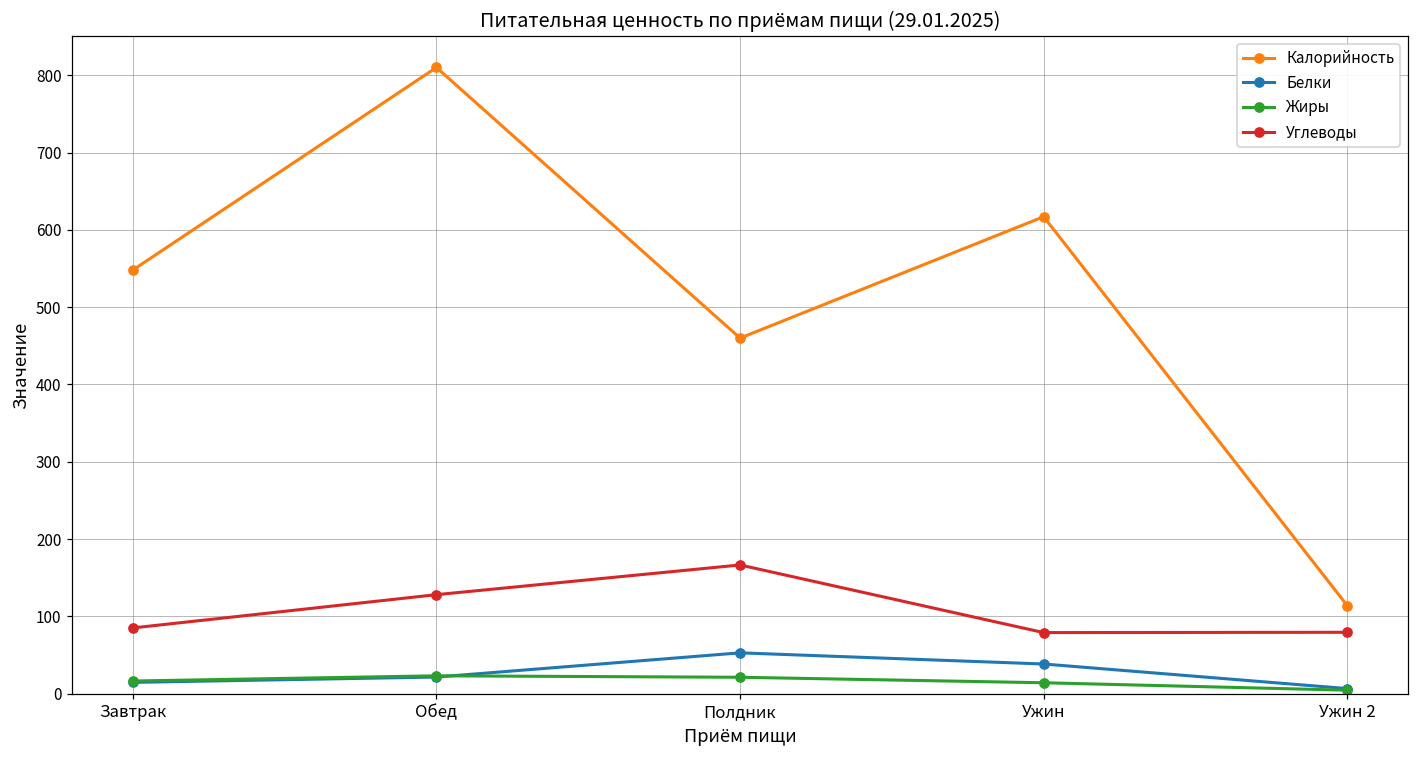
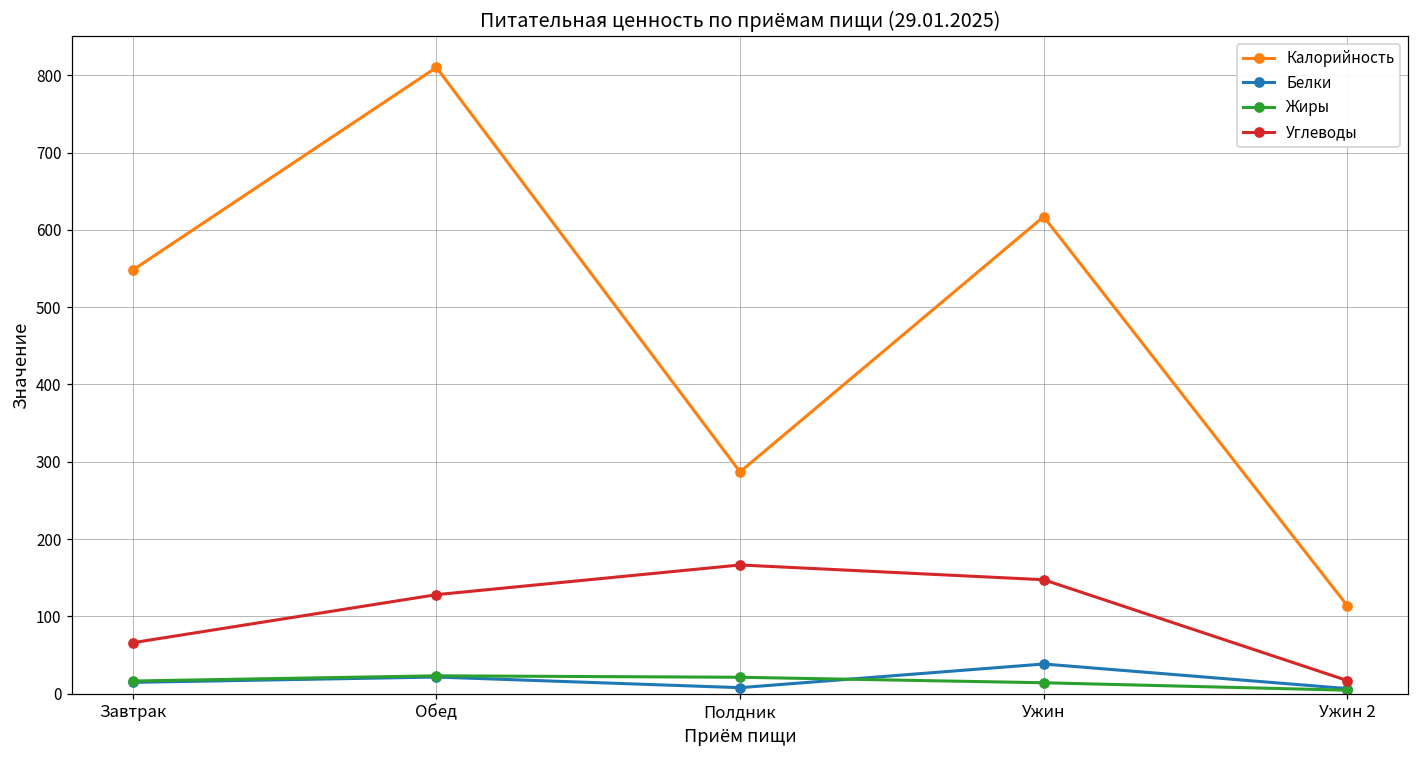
Углеводы, Завтрак: 90 -> 70
Калорийность, Полдник: 460 -> 290
Белки, Полдник: 50 -> 10
Углеводы, Ужин: 80 -> 150
Углеводы, Ужин 2: 80 -> 20
